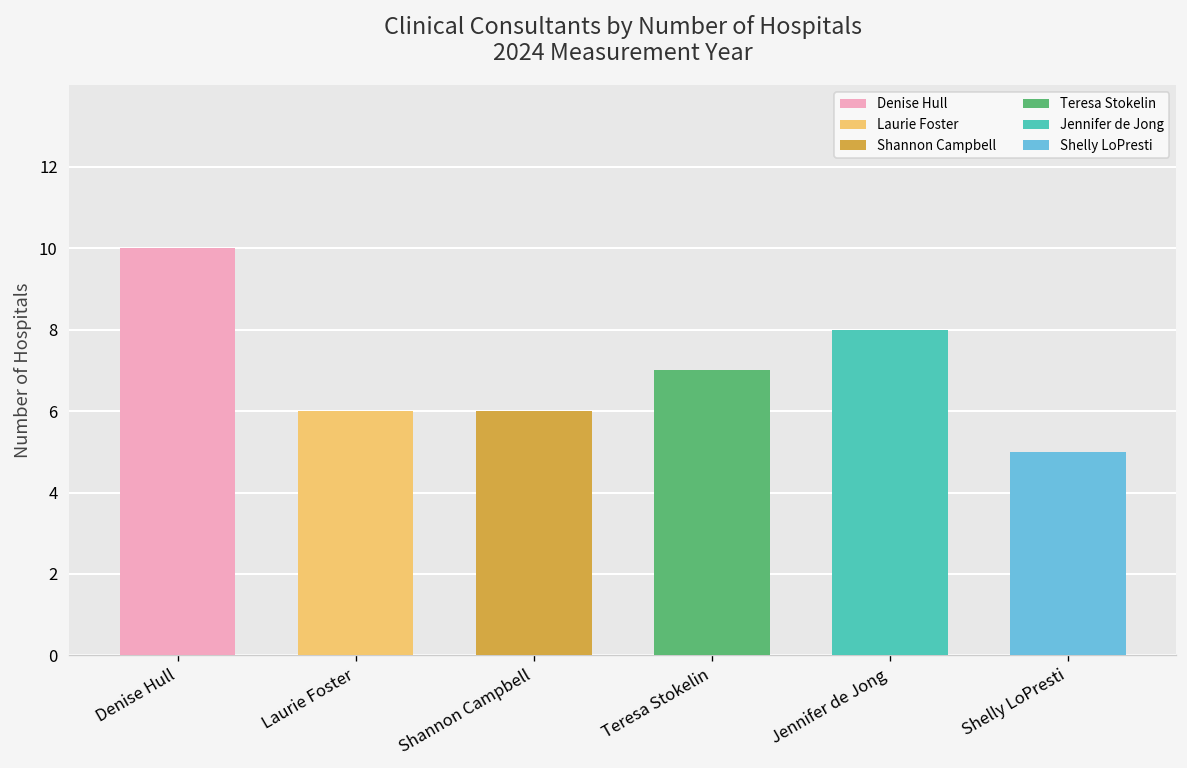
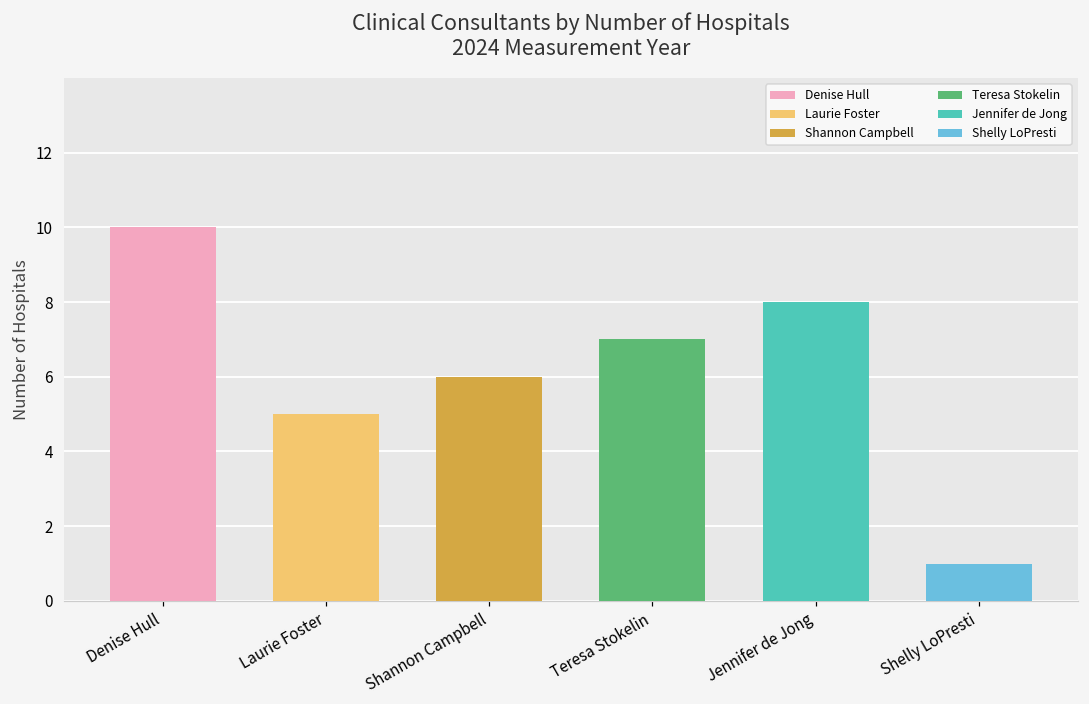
Laurie Foster: 6 -> 5
Shelly LoPresti: 5 -> 1
